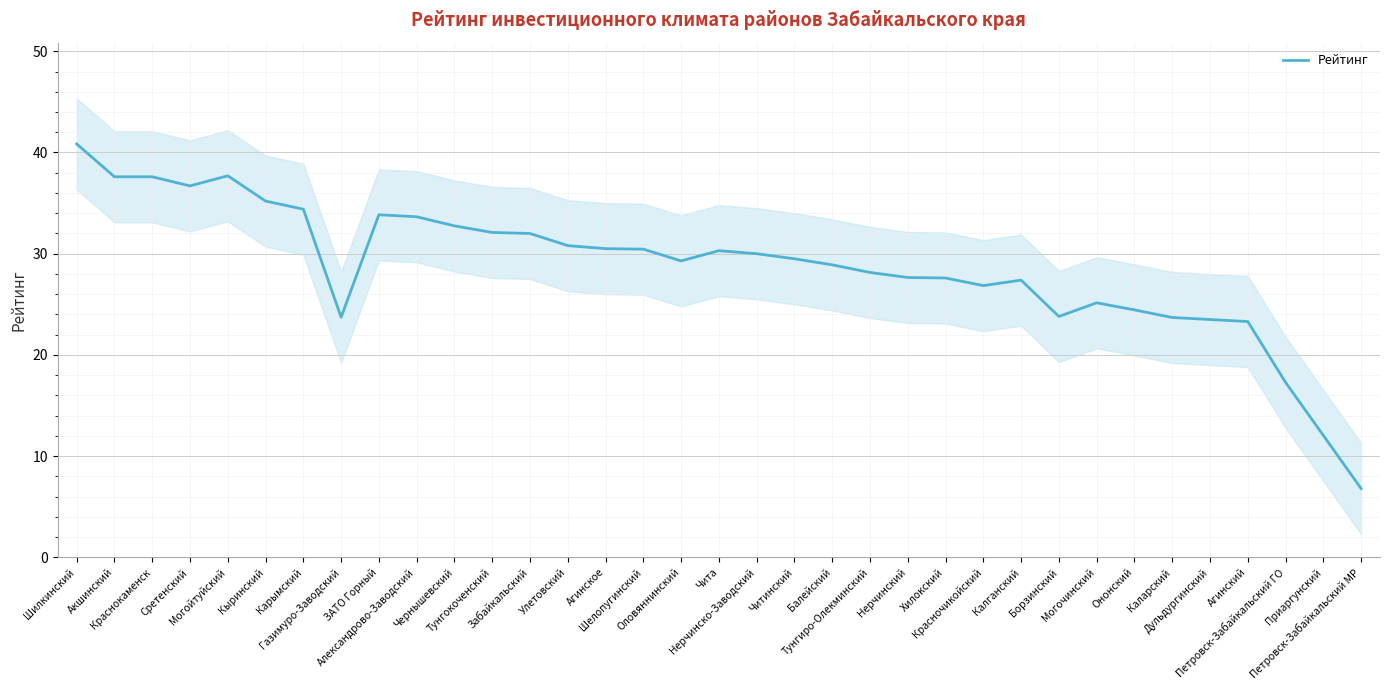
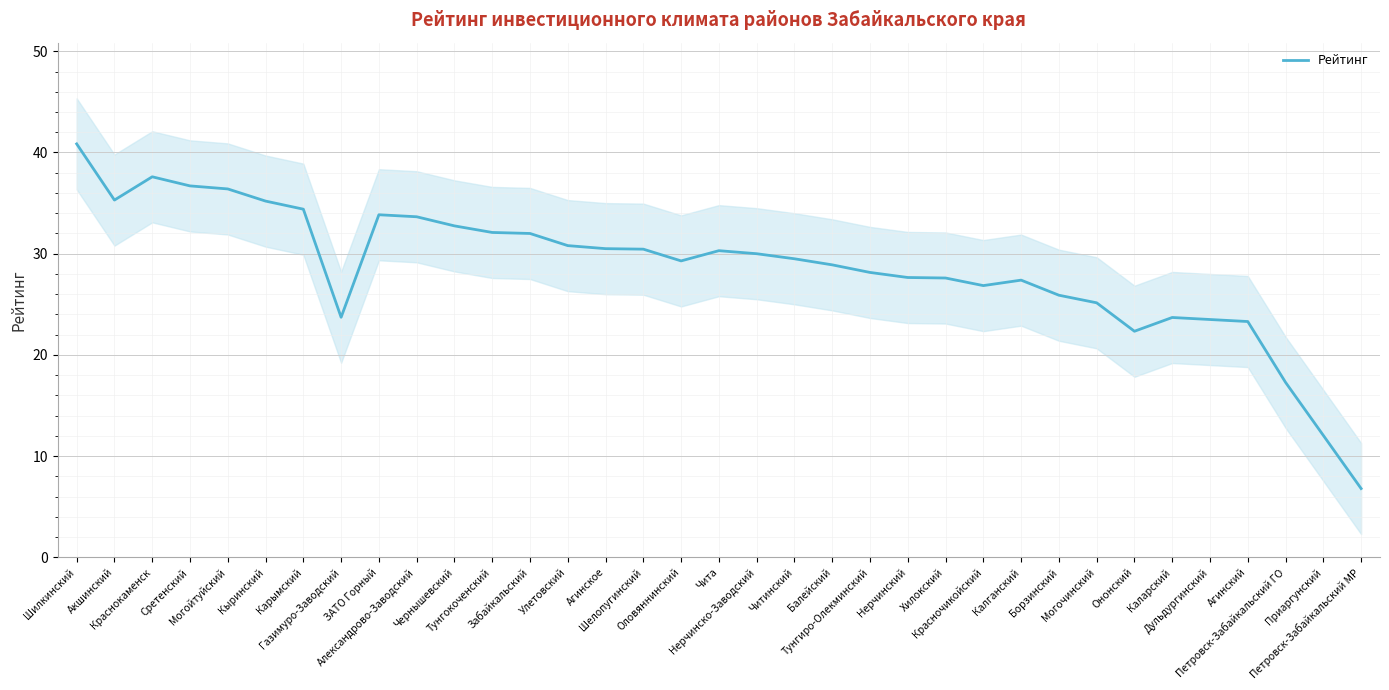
Рейтинг, Акшинский: 37.6 -> 35.3
Рейтинг, Могойтуйский: 37.7 -> 36.4
Рейтинг, Борзинский: 23.8 -> 25.9
Рейтинг, Ононский: 24.5 -> 22.3
